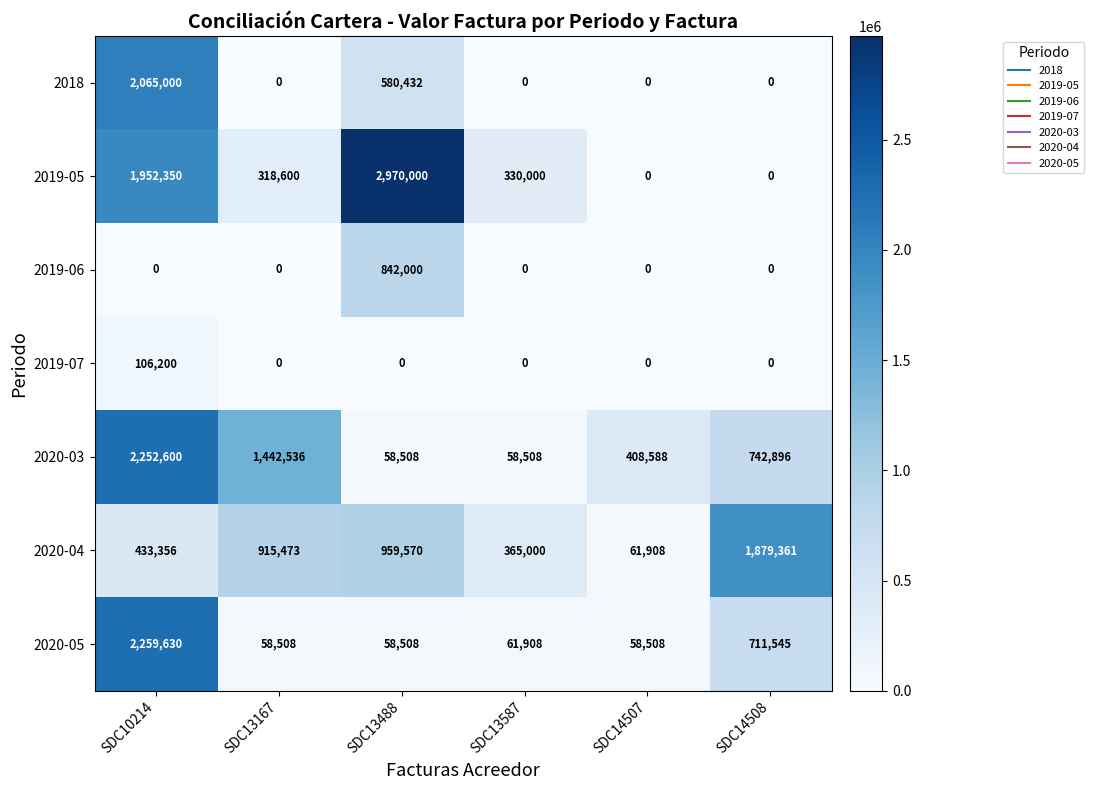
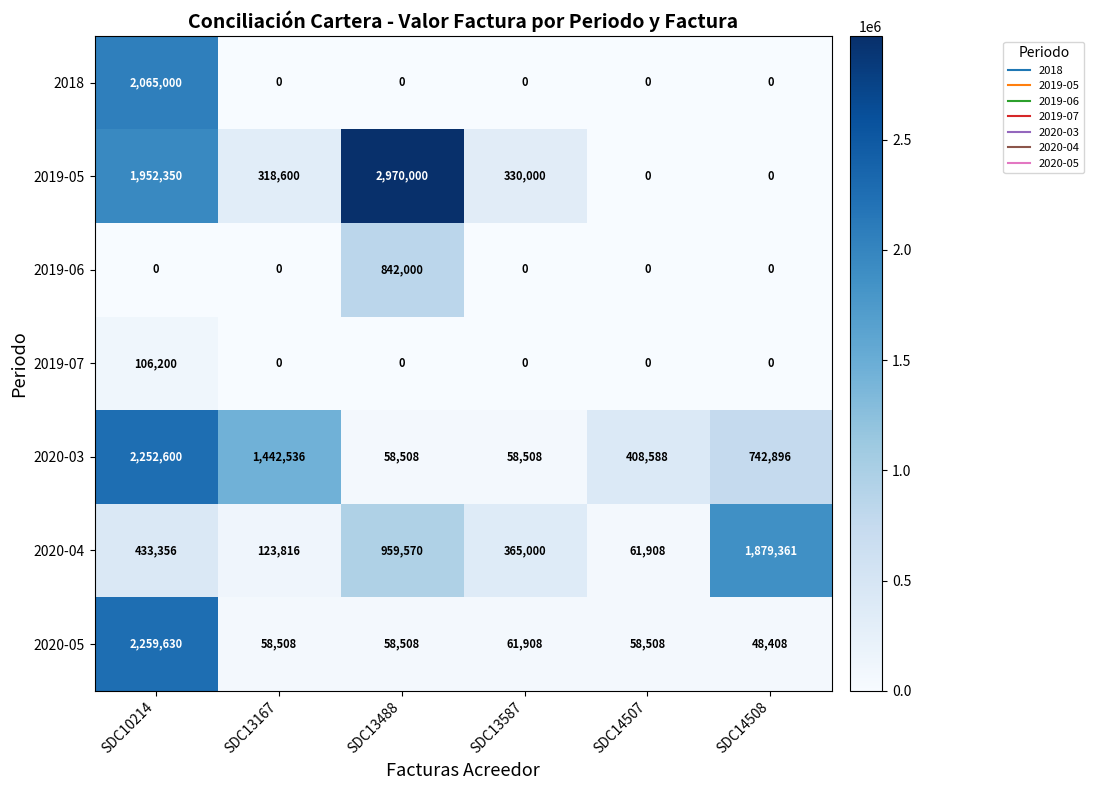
2018, SDC13488: 580,432 -> 0
2020-04, SDC13167: 915,473 -> 123,816
2020-05, SDC14508: 711,545 -> 48,408
